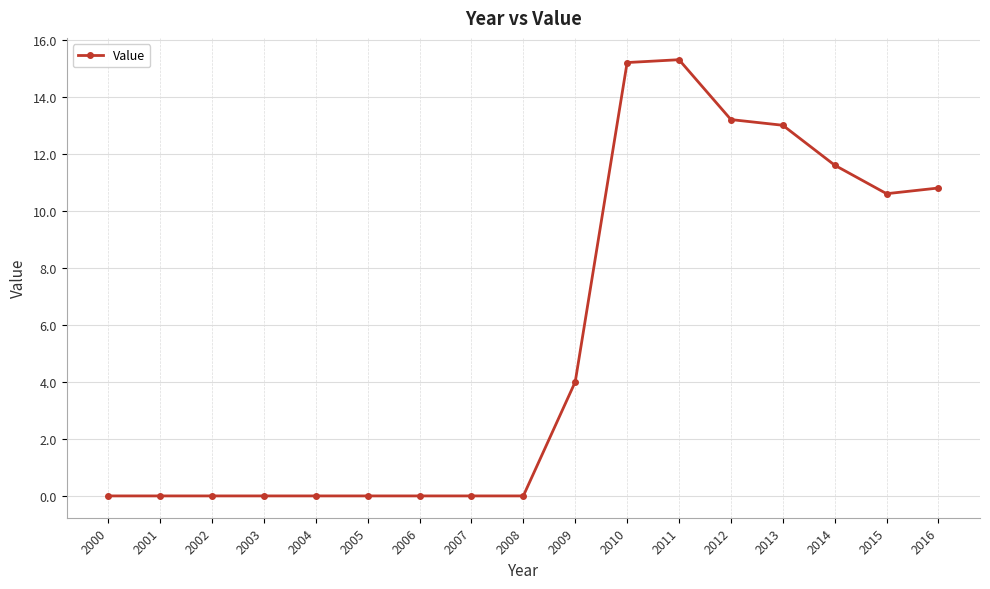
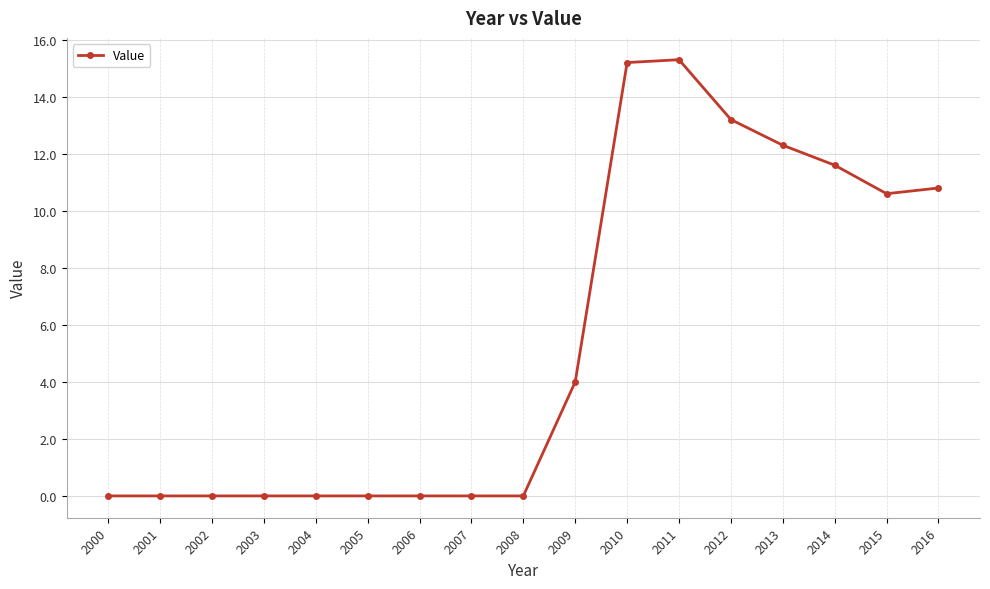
2013: 13.0 -> 12.3
